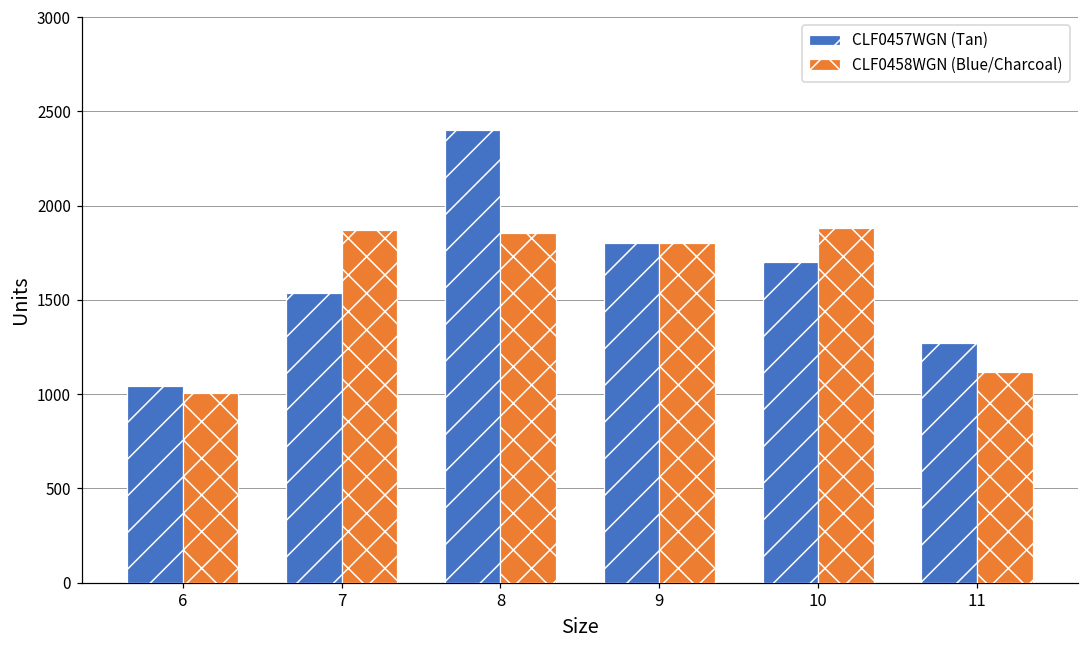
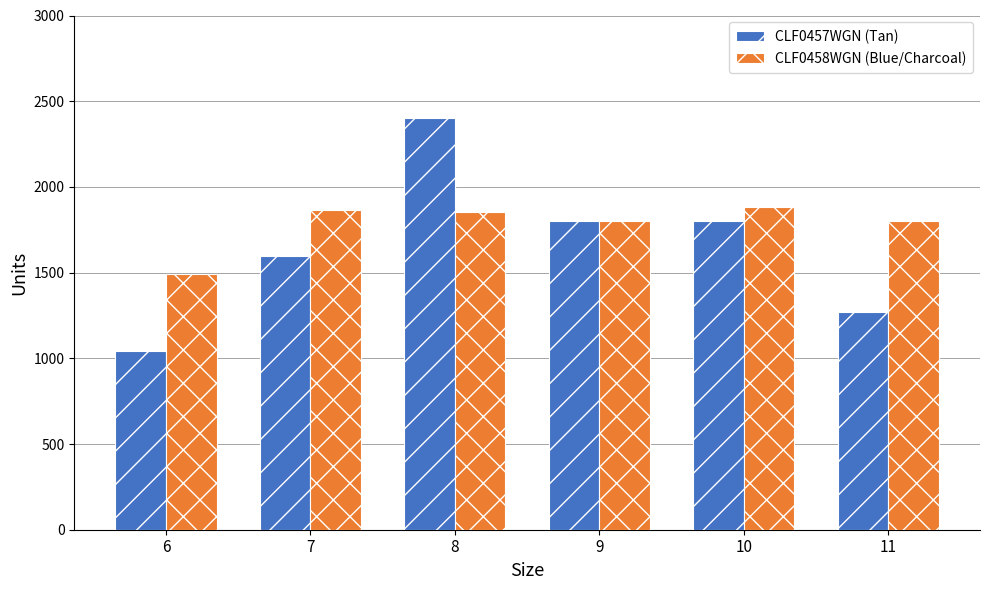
CLF0458WGN (Blue/Charcoal), 6: 1010 -> 1490
CLF0457WGN (Tan), 7: 1540 -> 1600
CLF0457WGN (Tan), 10: 1700 -> 1800
CLF0458WGN (Blue/Charcoal), 11: 1120 -> 1800
